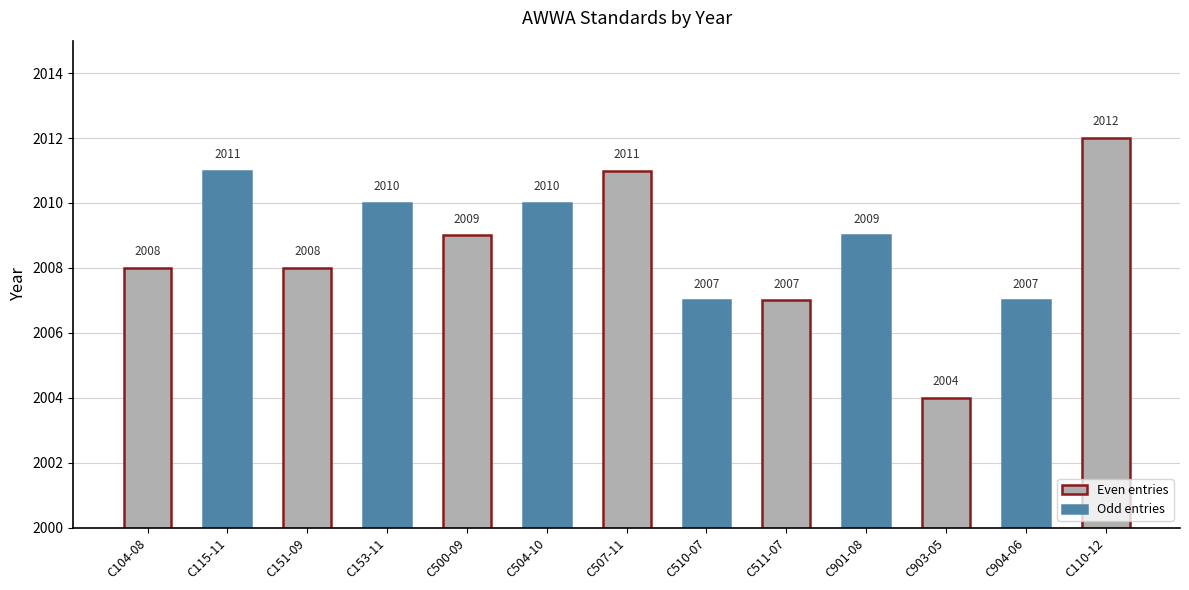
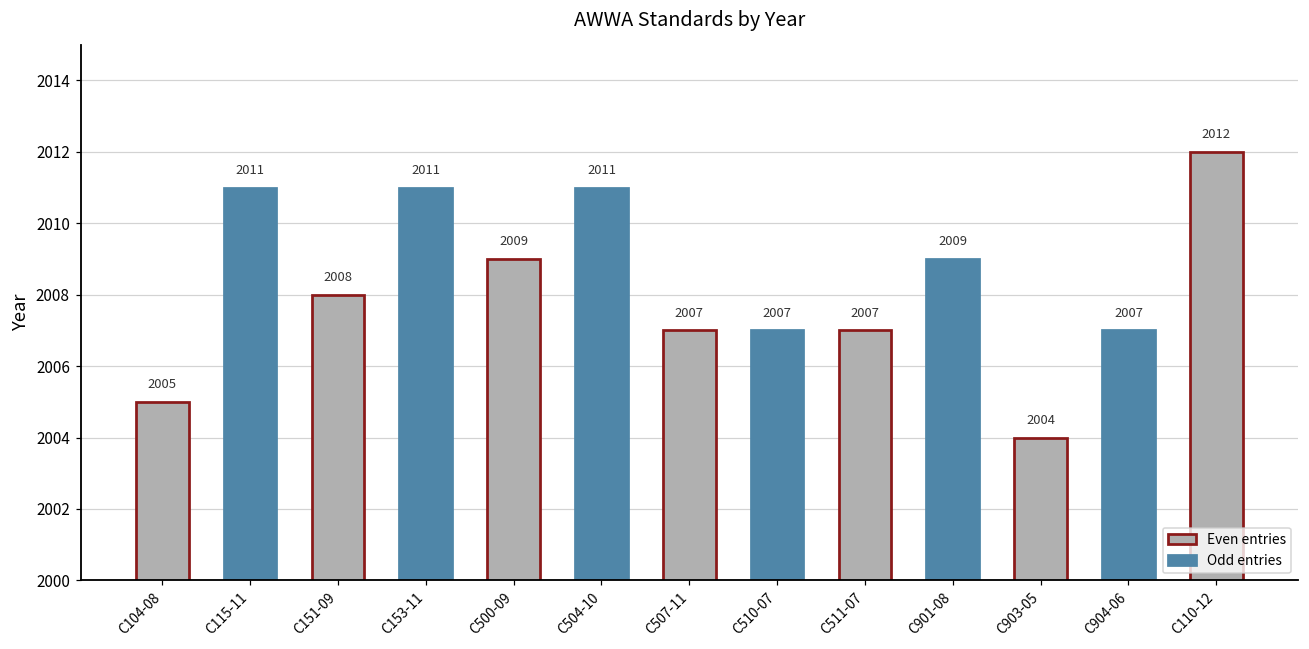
C104-08: 2008 -> 2005
C153-11: 2010 -> 2011
C504-10: 2010 -> 2011
C507-11: 2011 -> 2007
